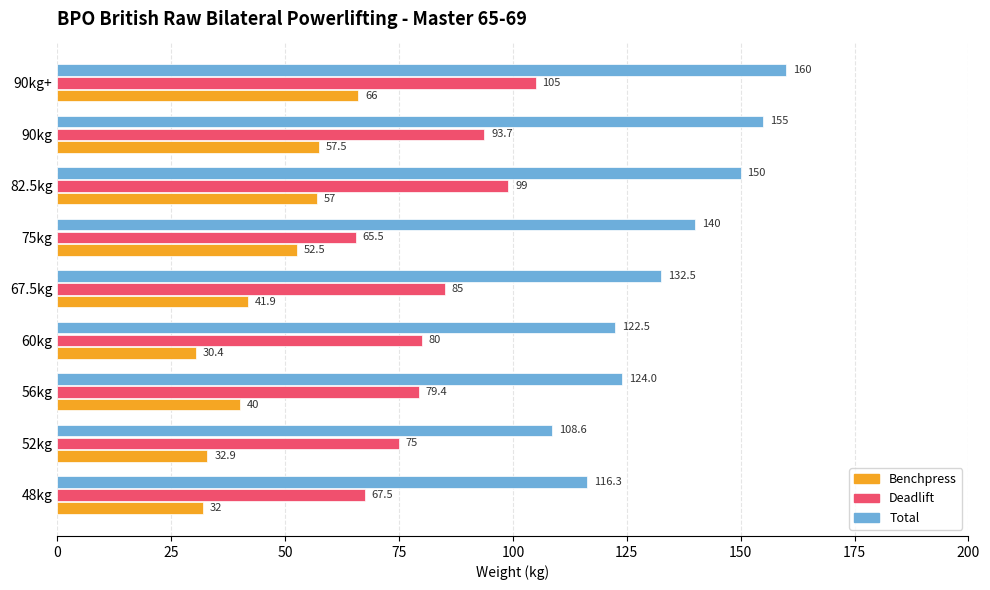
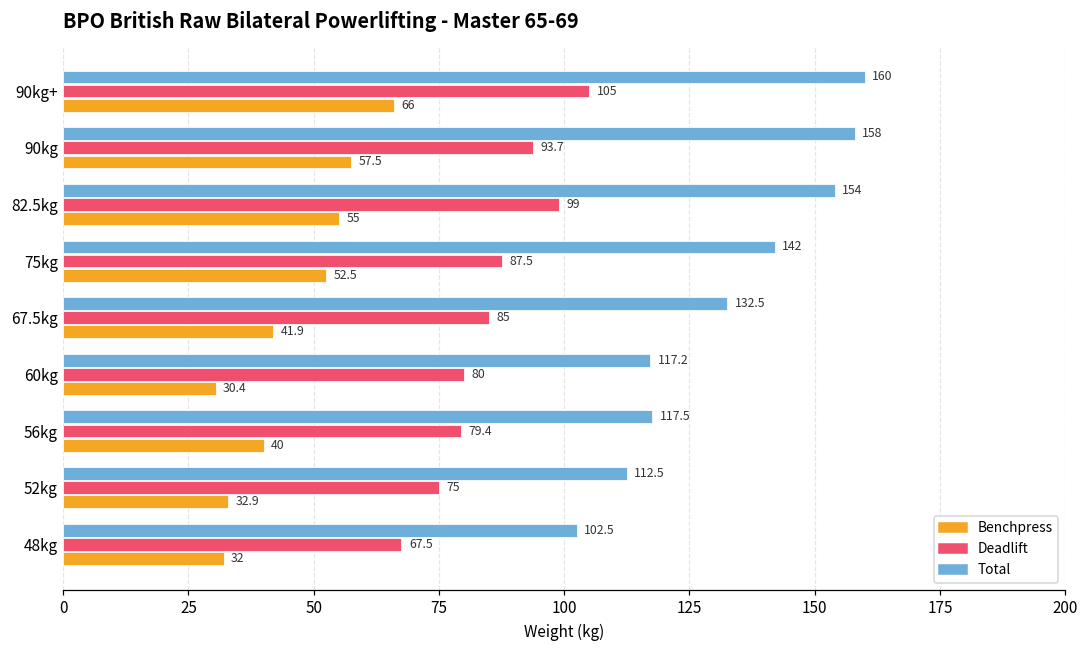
Total, 90kg: 155 -> 158
Total, 82.5kg: 150 -> 154
Benchpress, 82.5kg: 57 -> 55
Total, 75kg: 140 -> 142
Deadlift, 75kg: 65.5 -> 87.5
Total, 60kg: 122.5 -> 117.2
Total, 56kg: 124.0 -> 117.5
Total, 52kg: 108.6 -> 112.5
Total, 48kg: 116.3 -> 102.5
